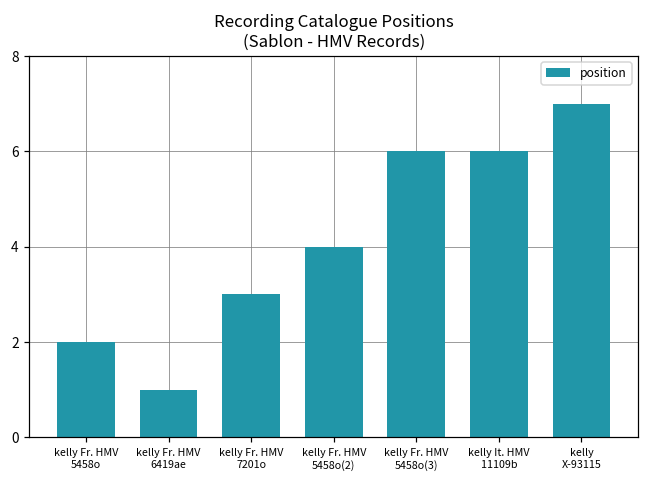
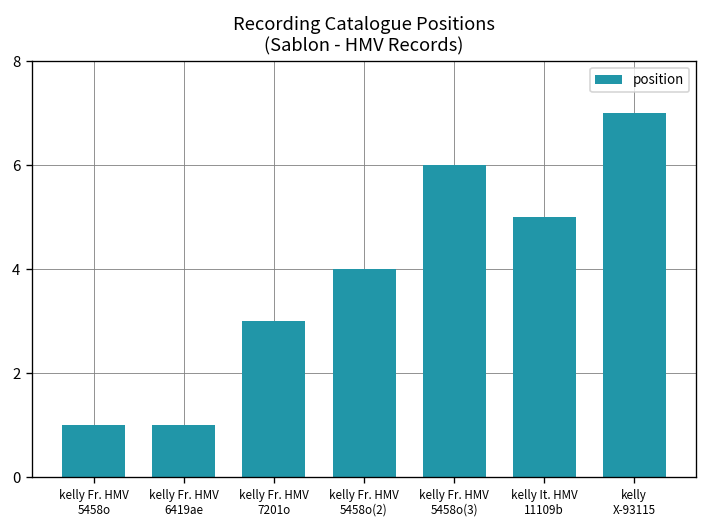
kelly Fr. HMV 5458o: 2 -> 1
kelly It. HMV 11109b: 6 -> 5
